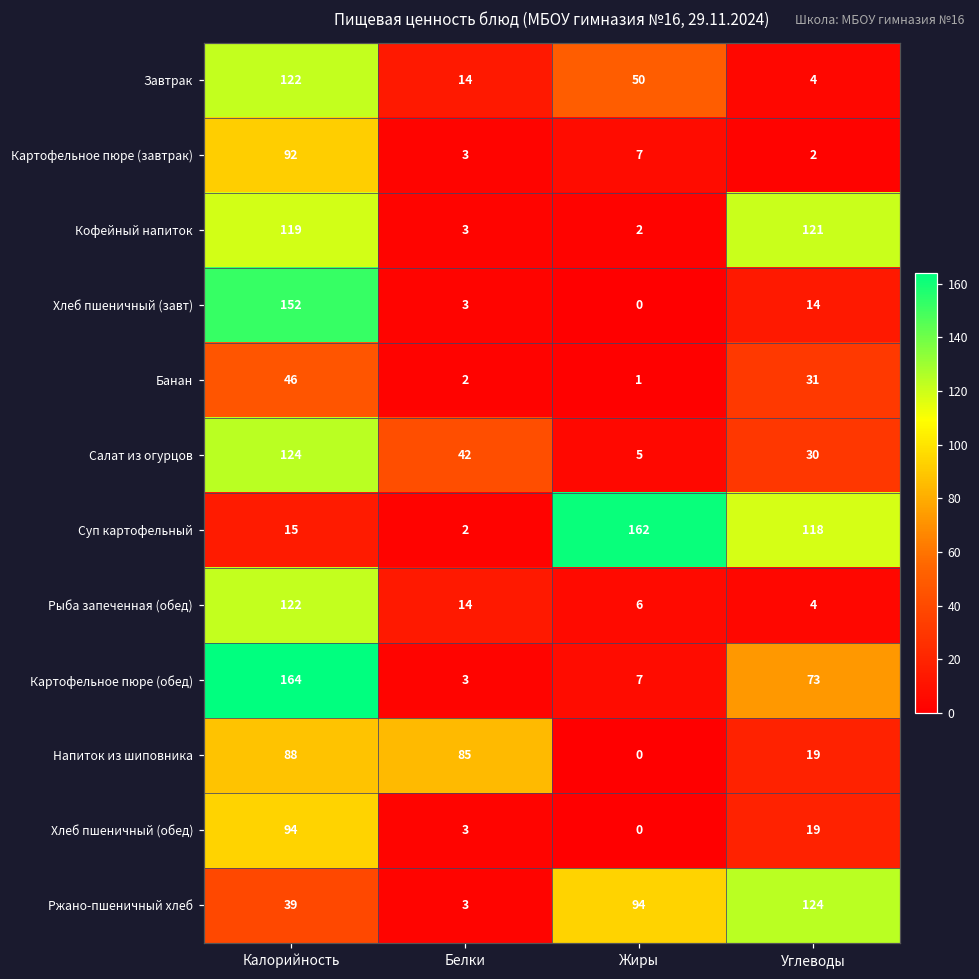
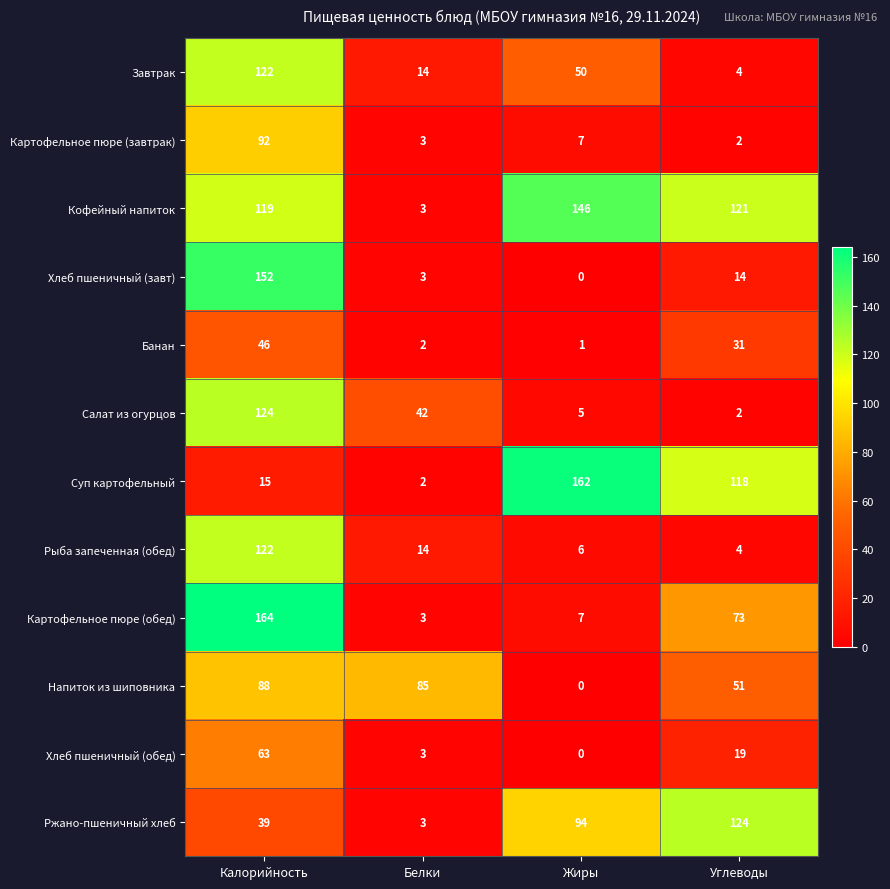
Кофейный напиток, Жиры: 2 -> 146
Салат из огурцов, Углеводы: 30 -> 2
Напиток из шиповника, Углеводы: 19 -> 51
Хлеб пшеничный (обед), Калорийность: 94 -> 63
